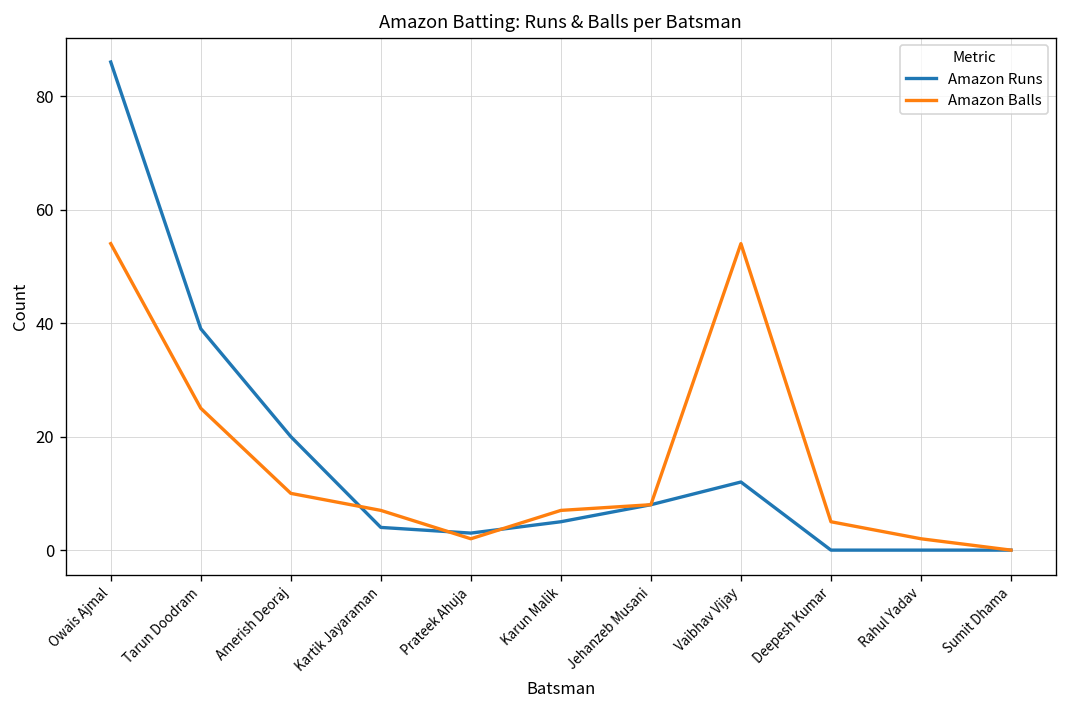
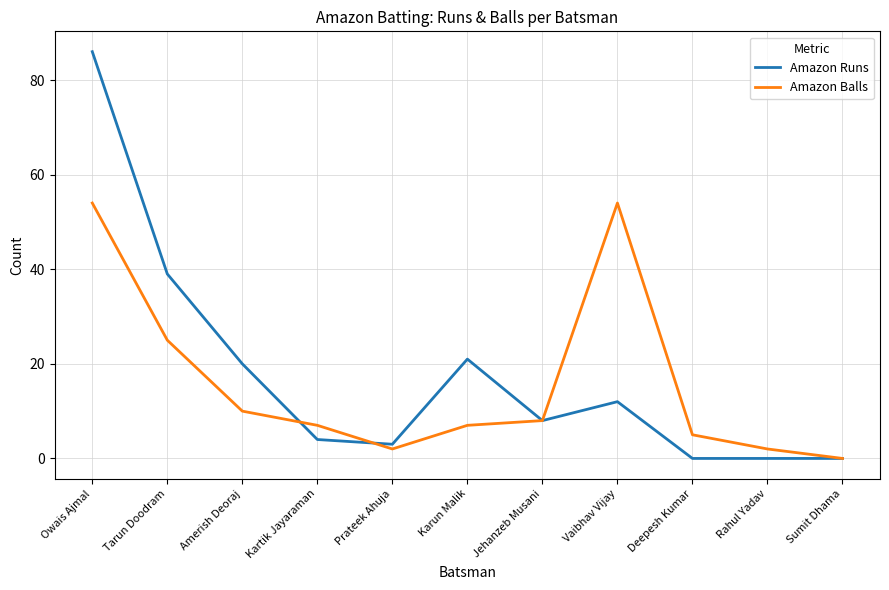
Amazon Runs, Karun Malik: 5 -> 21
